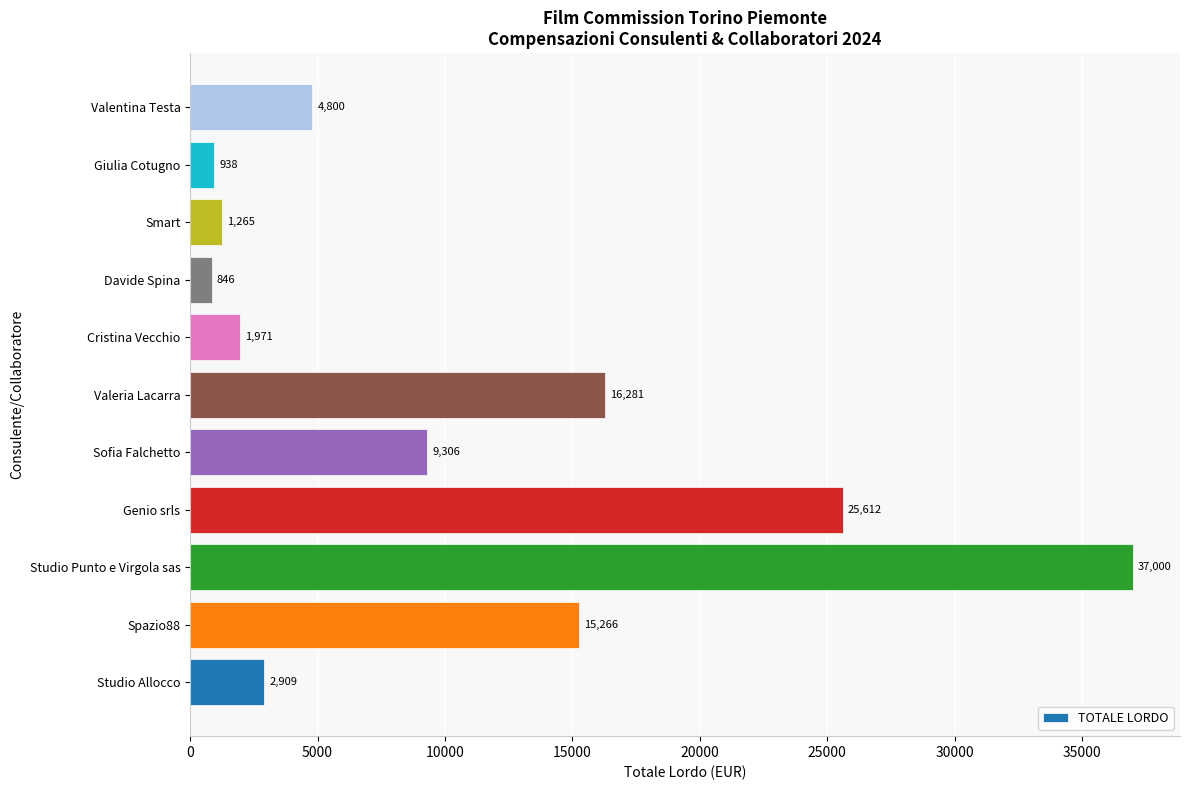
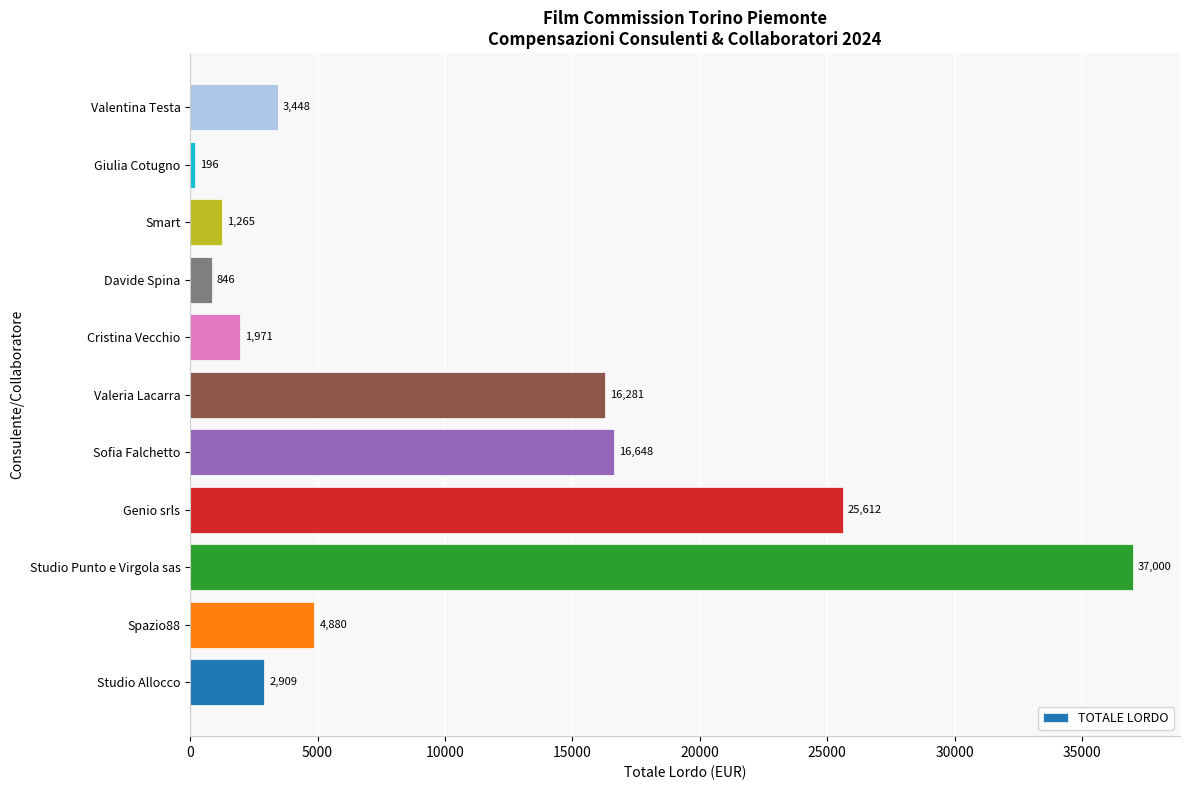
Valentina Testa: 4,800 -> 3,448
Giulia Cotugno: 938 -> 196
Sofia Falchetto: 9,306 -> 16,648
Spazio88: 15,266 -> 4,880
